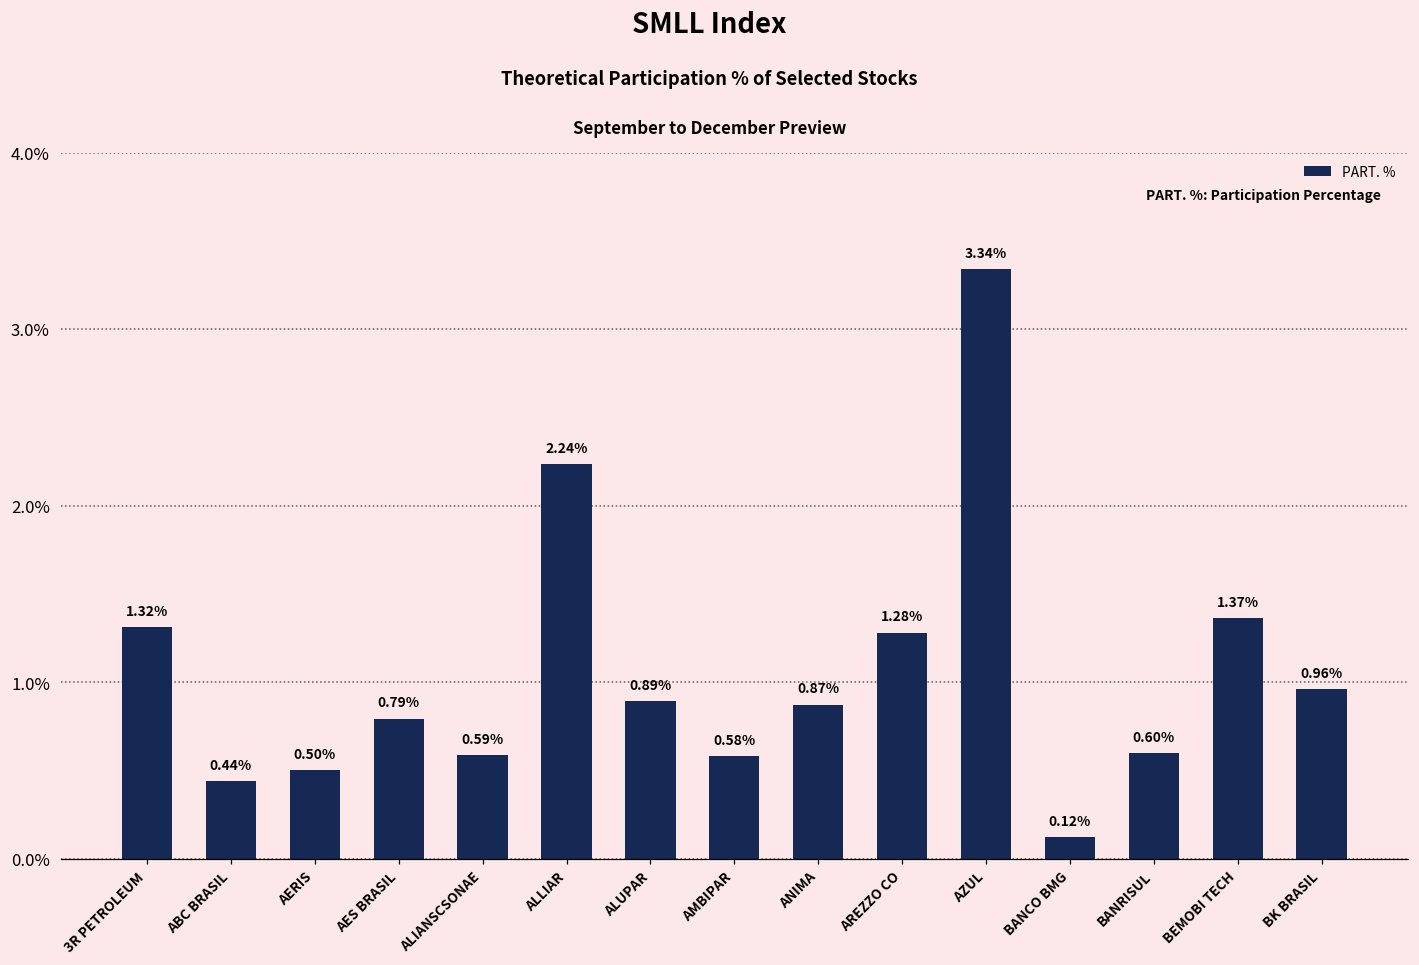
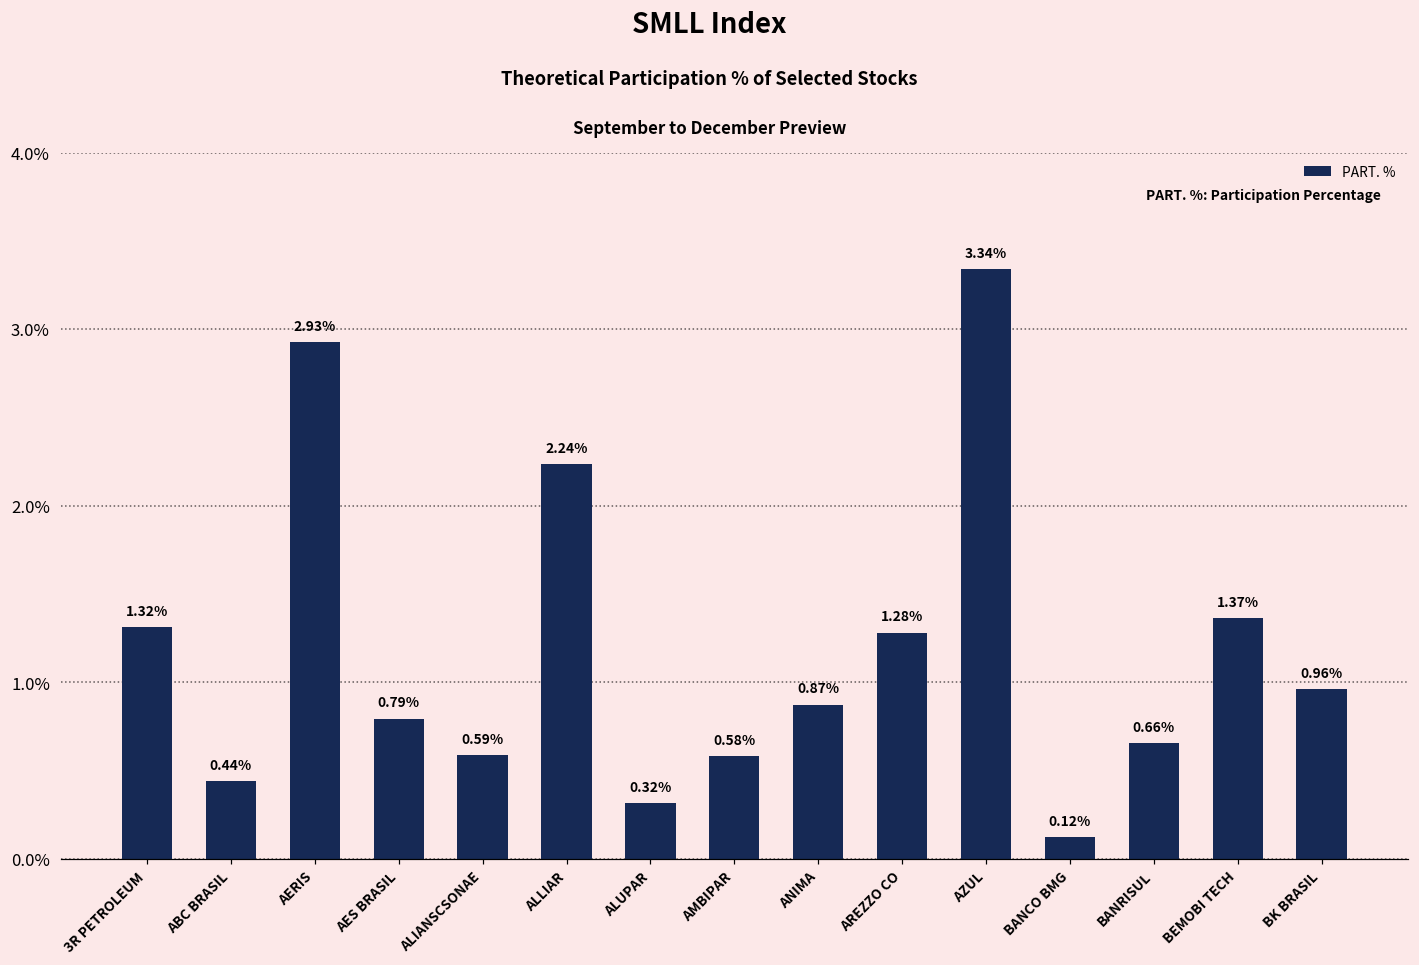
AERIS: 0.50% -> 2.93%
ALUPAR: 0.89% -> 0.32%
BANRISUL: 0.60% -> 0.66%
